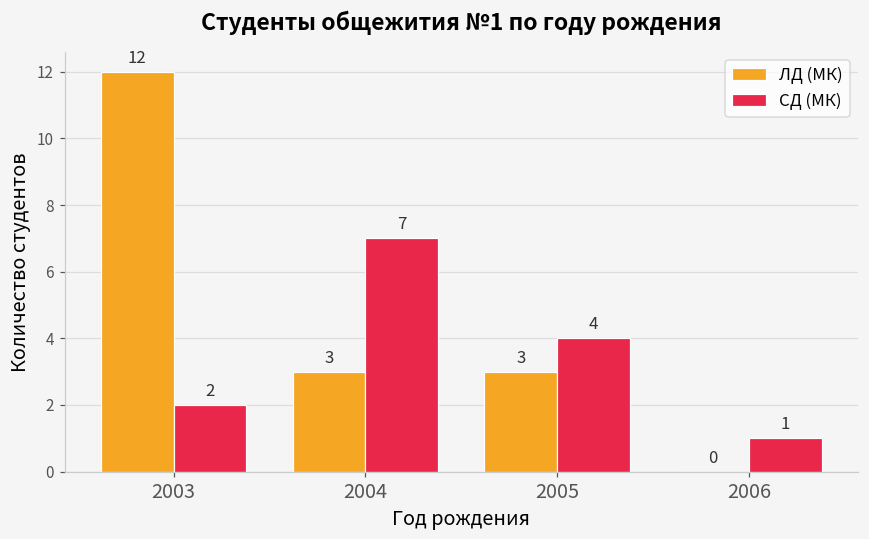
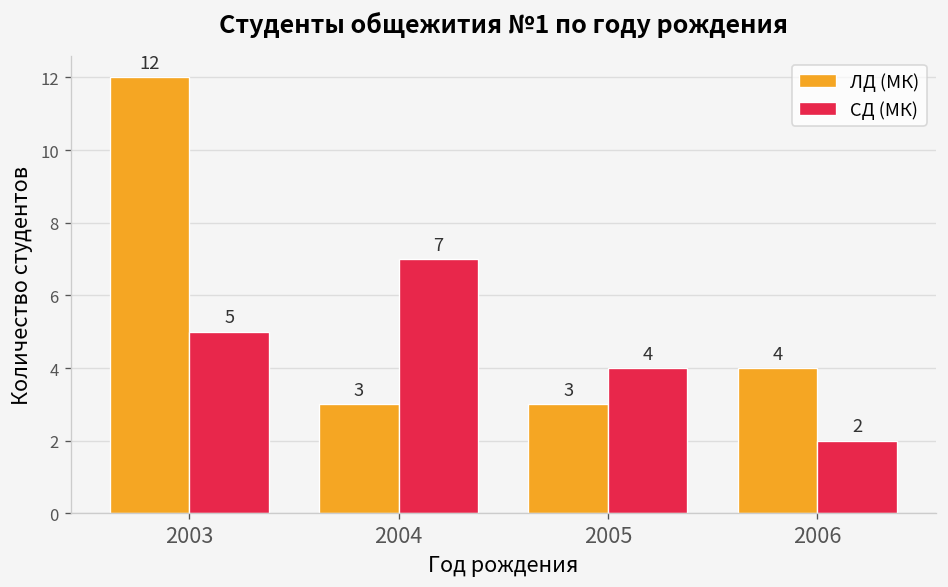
СД (МК), 2003: 2 -> 5
ЛД (МК), 2006: 0 -> 4
СД (МК), 2006: 1 -> 2
